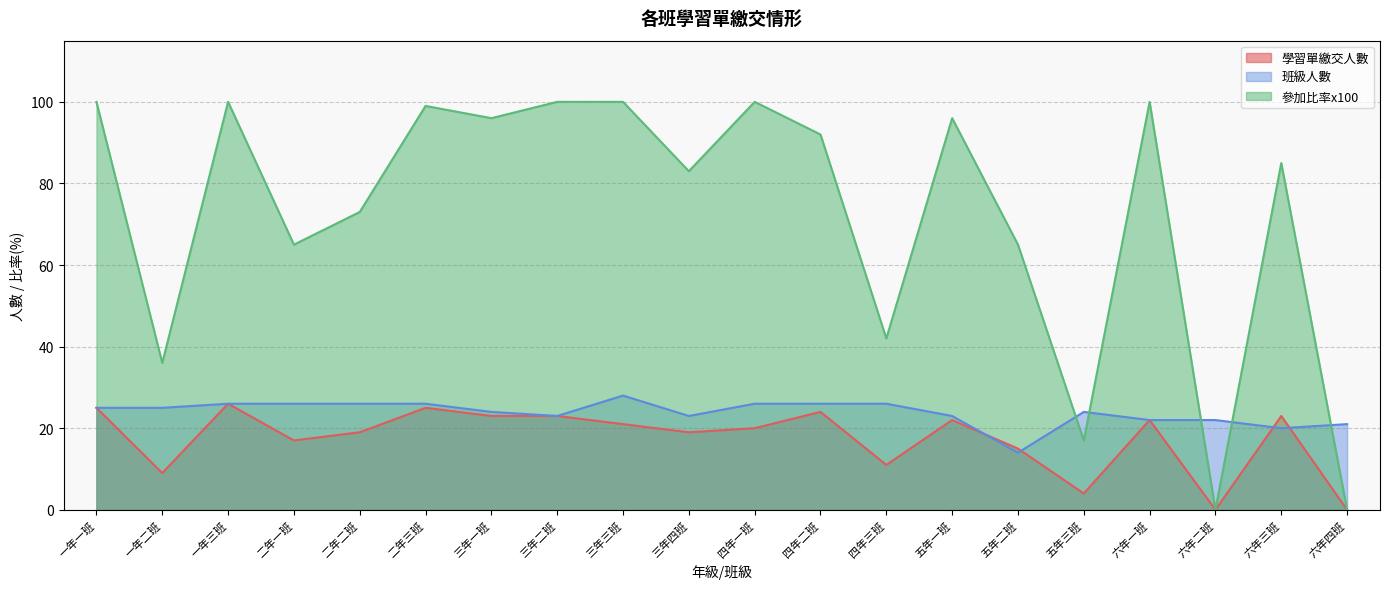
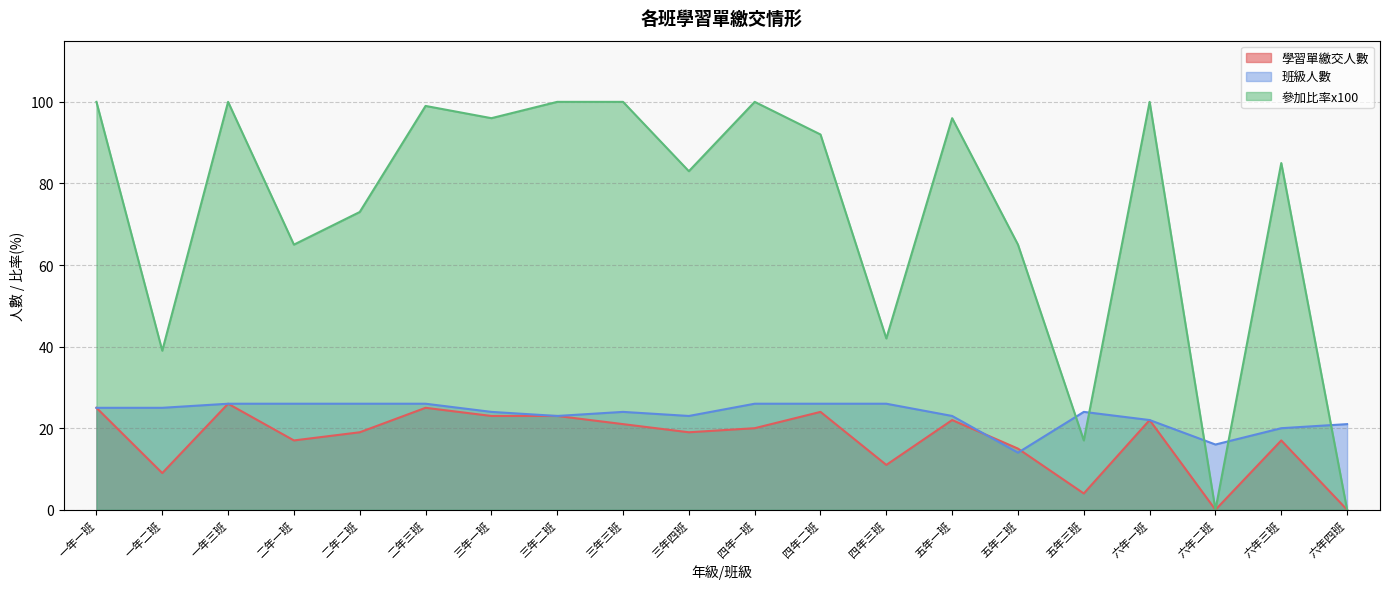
參加比率x100, 一年二班: 36 -> 39
班級人數, 三年三班: 28 -> 24
班級人數, 六年二班: 22 -> 16
學習單繳交人數, 六年三班: 23 -> 17
